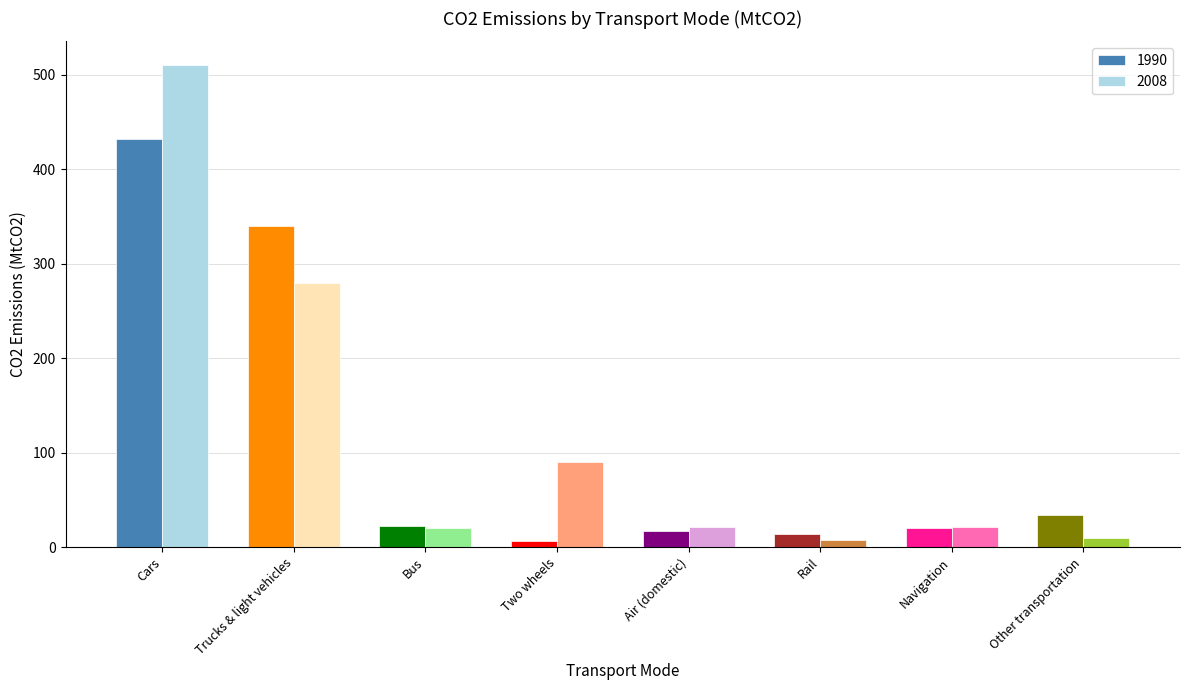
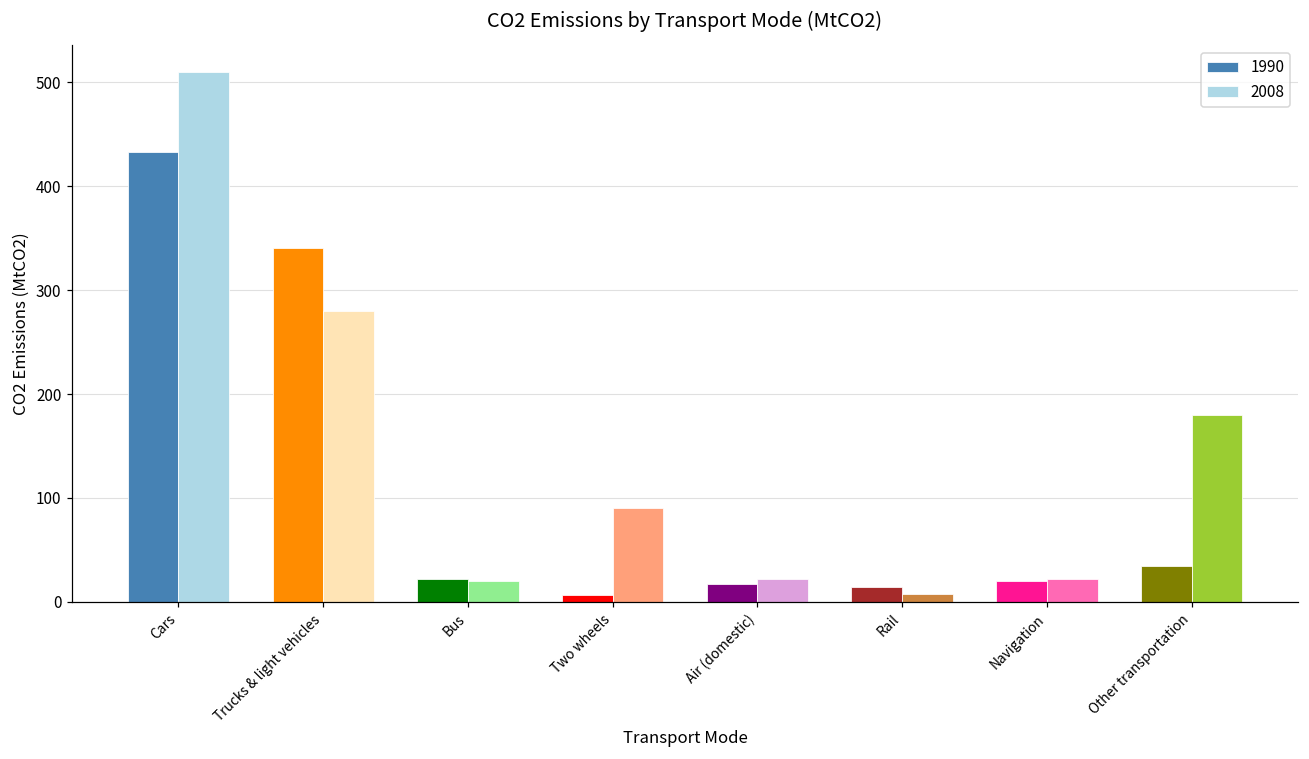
2008, Other transportation: 10 -> 180
